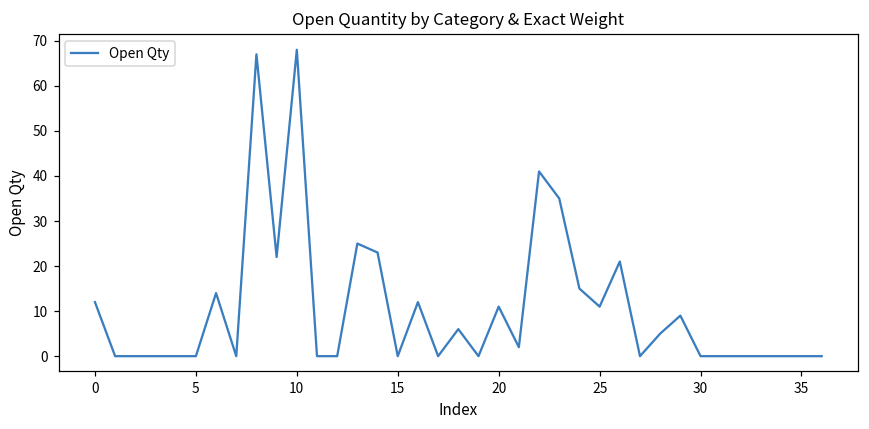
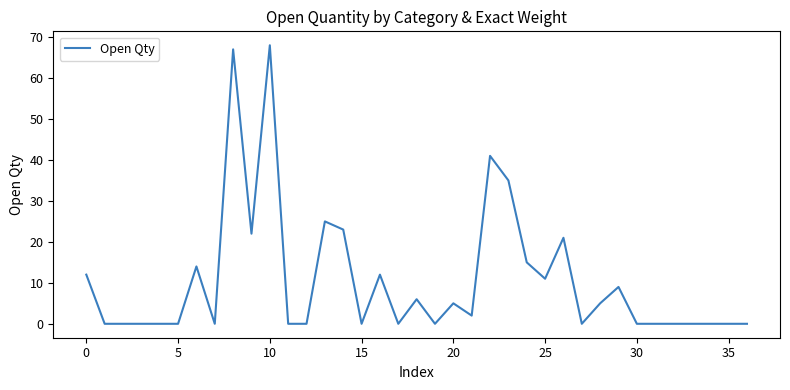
20: 11 -> 5
